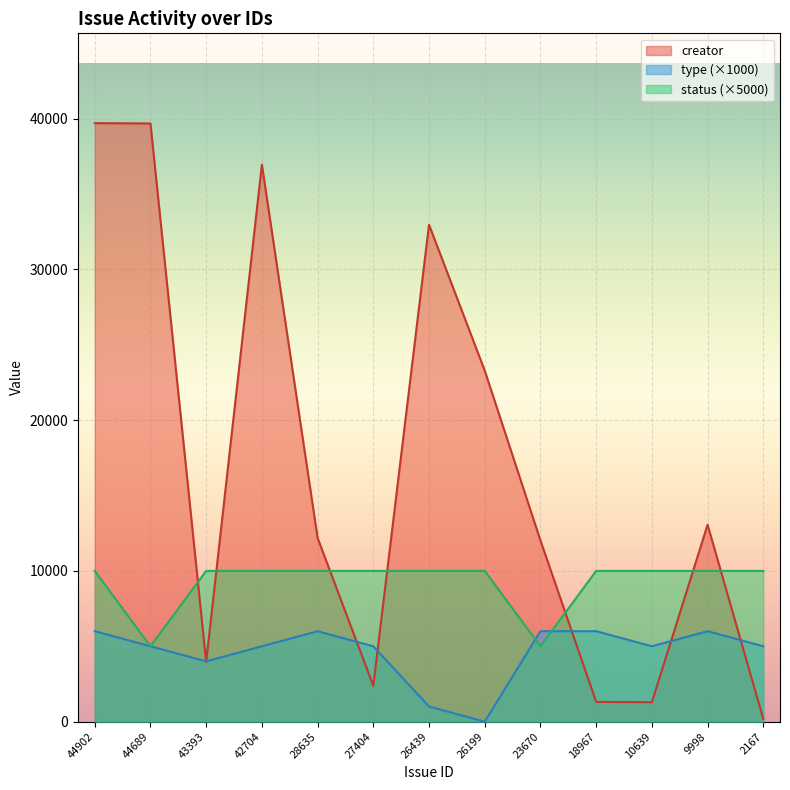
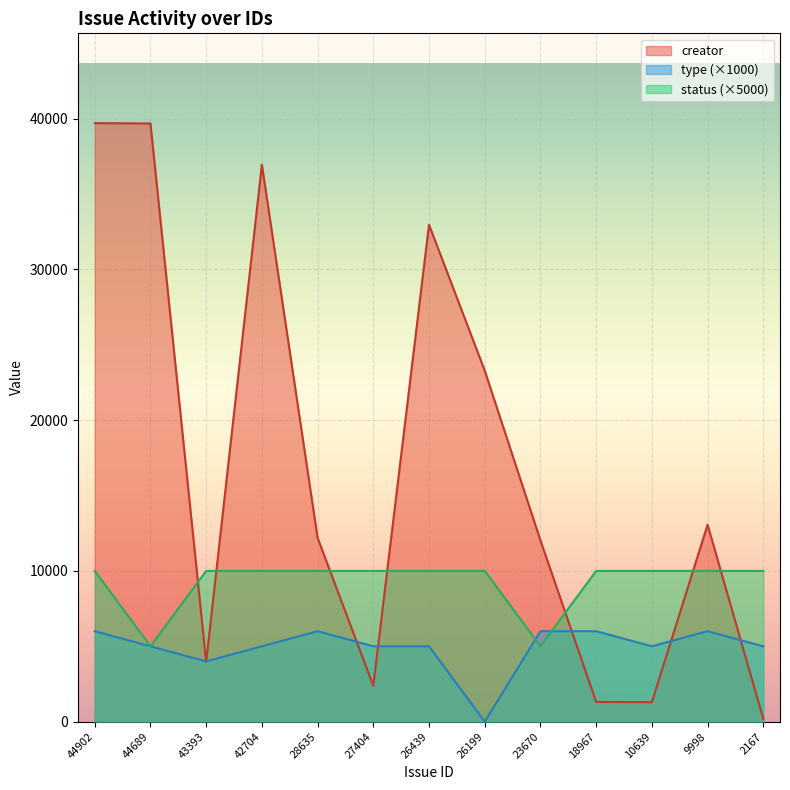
type (×1000), 26439: 1000 -> 5000
